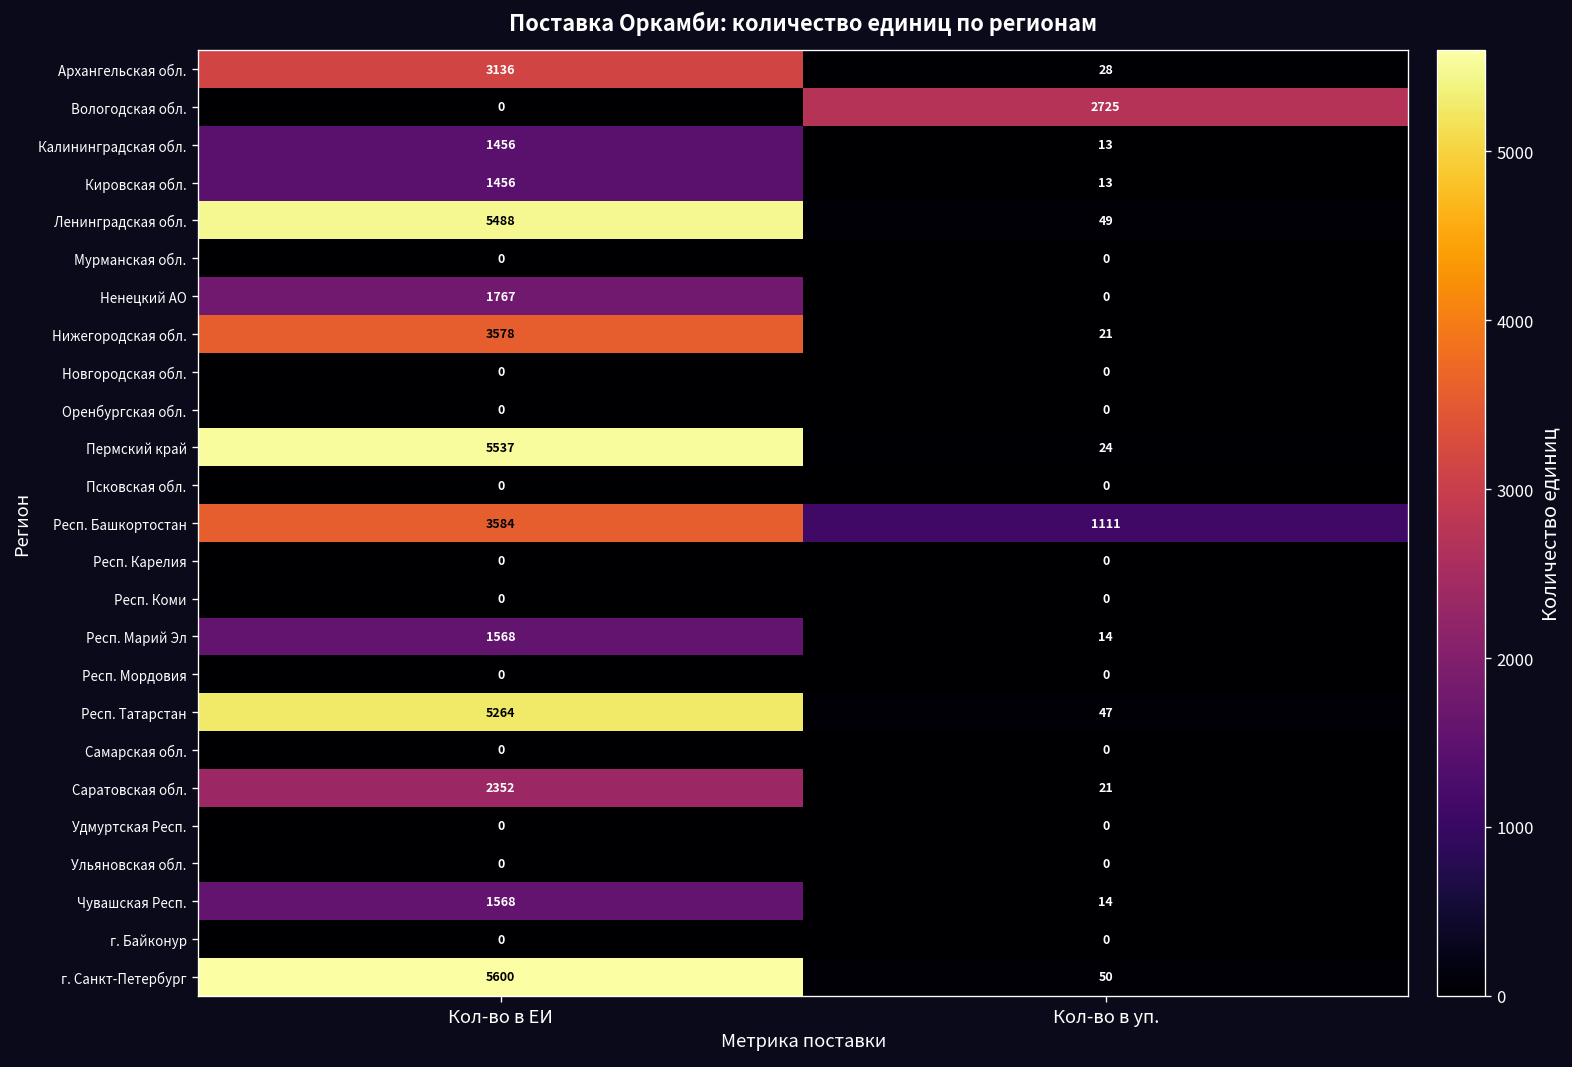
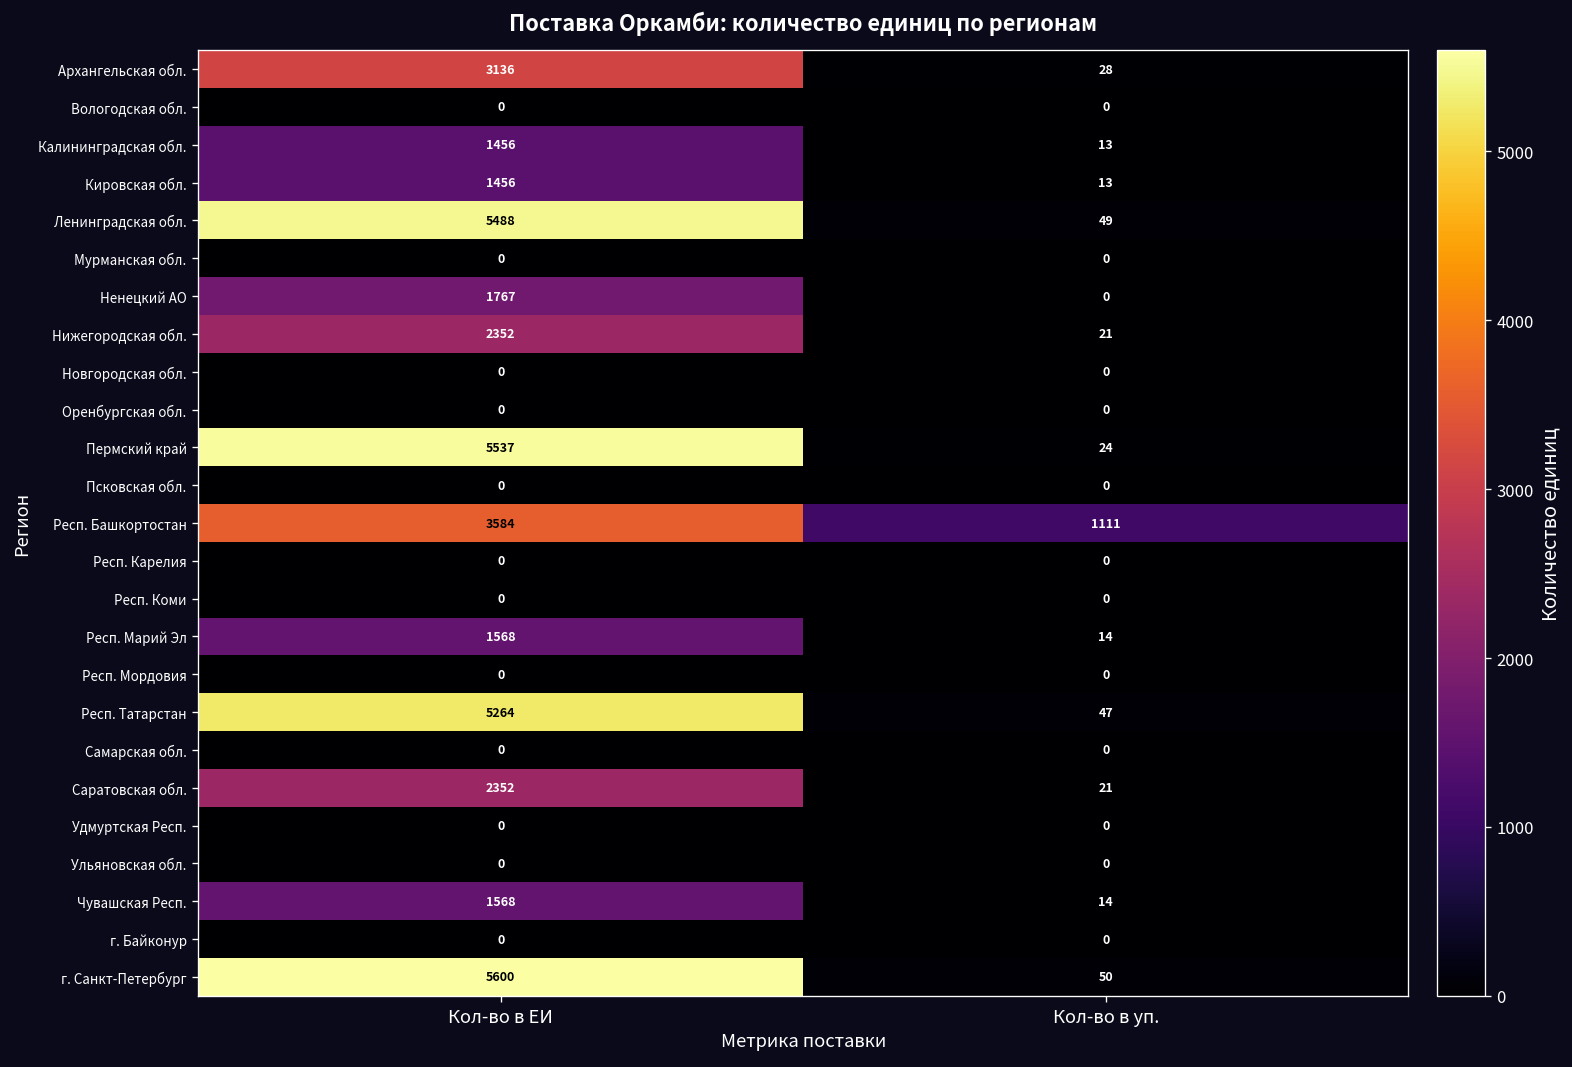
Вологодская обл., Кол-во в уп.: 2725 -> 0
Нижегородская обл., Кол-во в ЕИ: 3578 -> 2352
